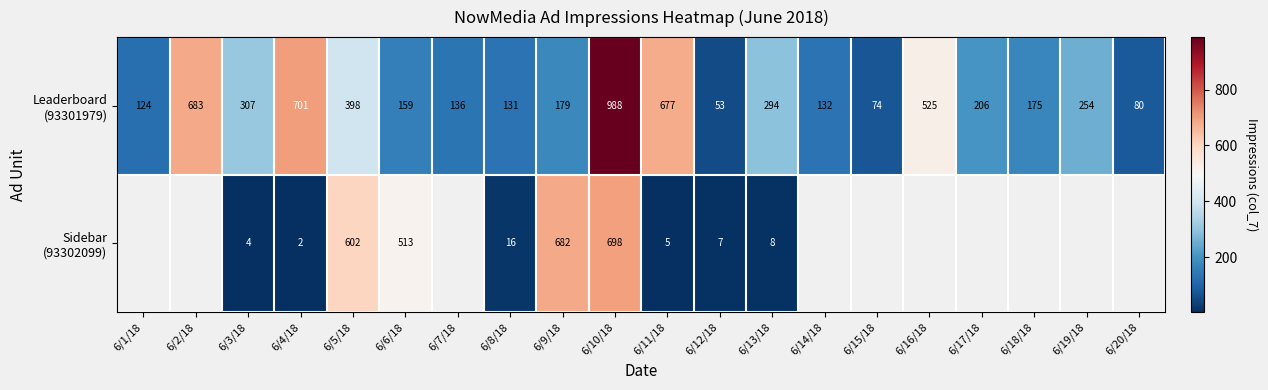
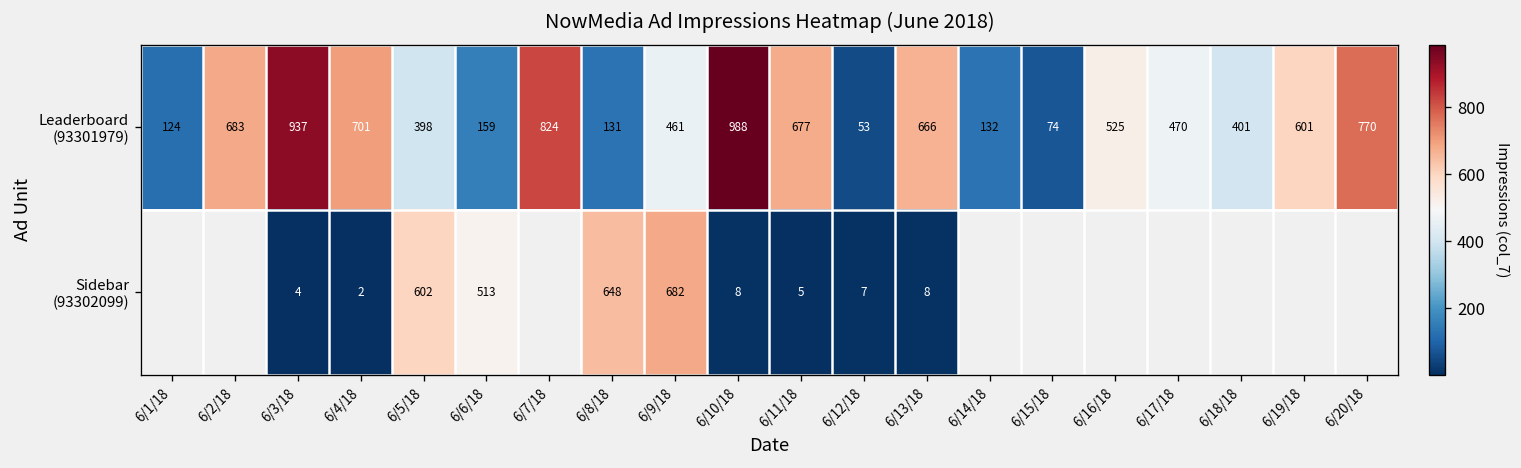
Leaderboard (93301979), 6/3/18: 307 -> 937
Leaderboard (93301979), 6/7/18: 136 -> 824
Leaderboard (93301979), 6/9/18: 179 -> 461
Leaderboard (93301979), 6/13/18: 294 -> 666
Leaderboard (93301979), 6/17/18: 206 -> 470
Leaderboard (93301979), 6/18/18: 175 -> 401
Leaderboard (93301979), 6/19/18: 254 -> 601
Leaderboard (93301979), 6/20/18: 80 -> 770
Sidebar (93302099), 6/8/18: 16 -> 648
Sidebar (93302099), 6/10/18: 698 -> 8
